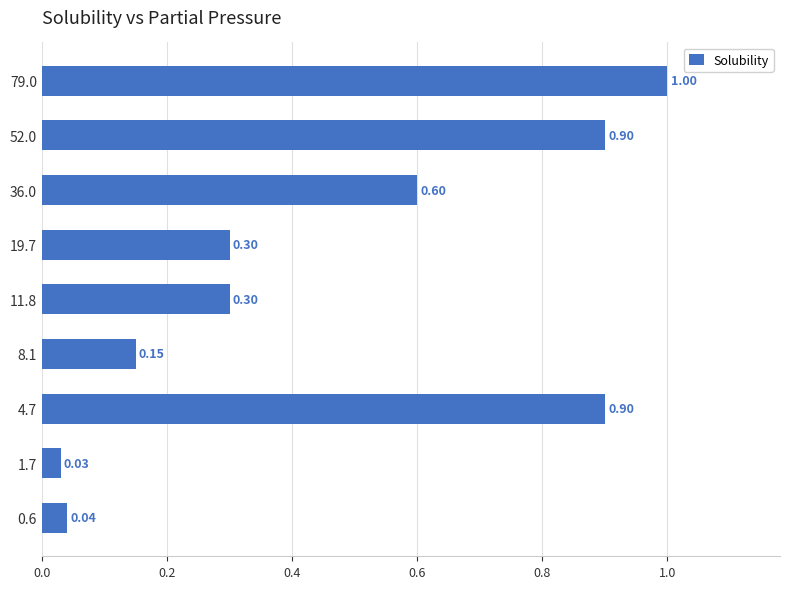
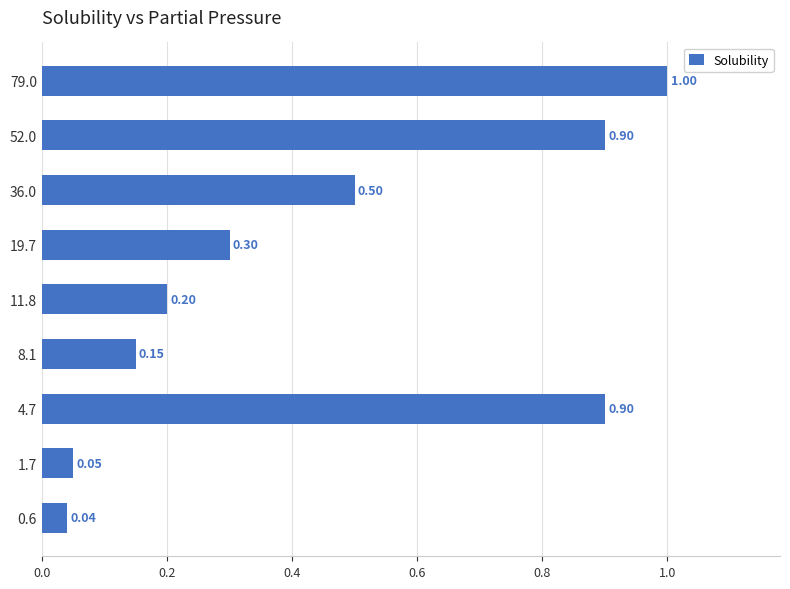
36.0: 0.60 -> 0.50
11.8: 0.30 -> 0.20
1.7: 0.03 -> 0.05
